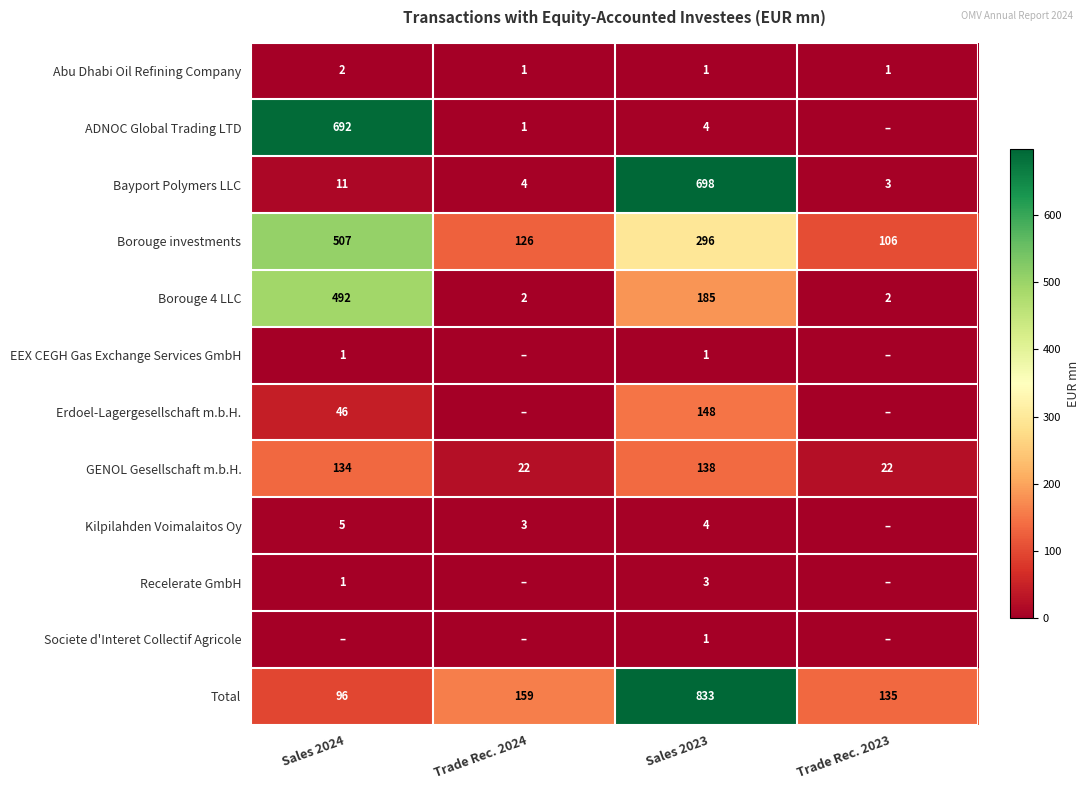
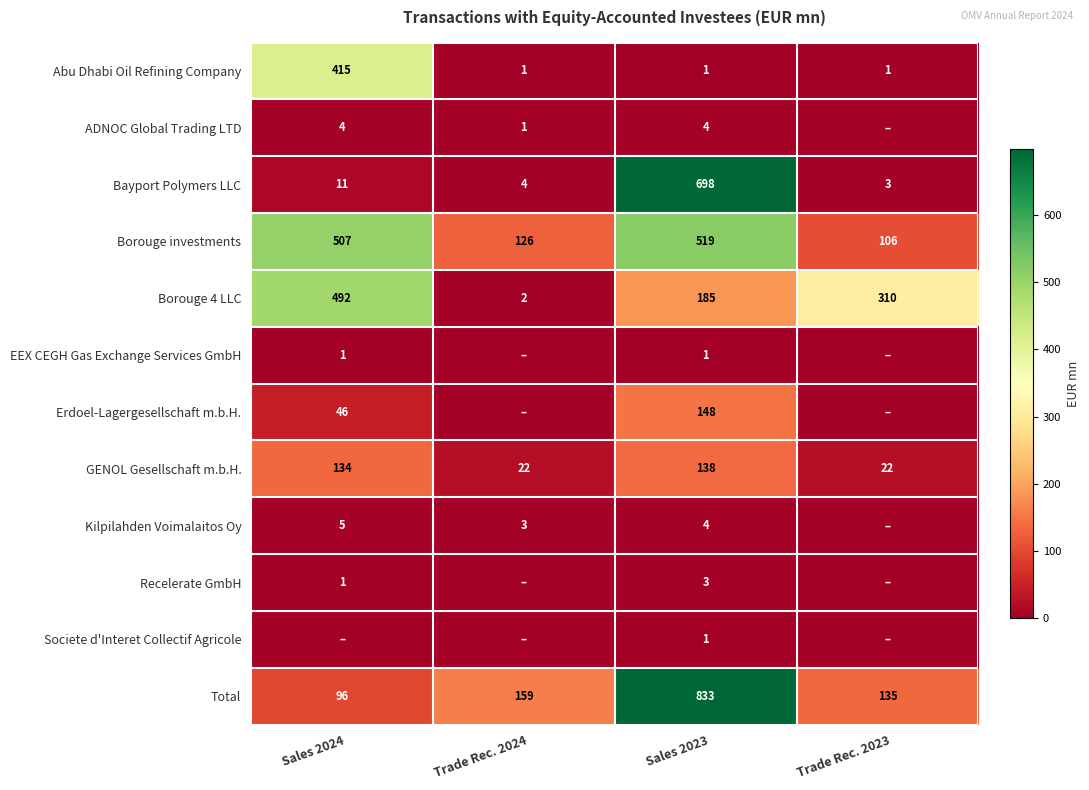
Abu Dhabi Oil Refining Company, Sales 2024: 2 -> 415
ADNOC Global Trading LTD, Sales 2024: 692 -> 4
Borouge investments, Sales 2023: 296 -> 519
Borouge 4 LLC, Trade Rec. 2023: 2 -> 310
